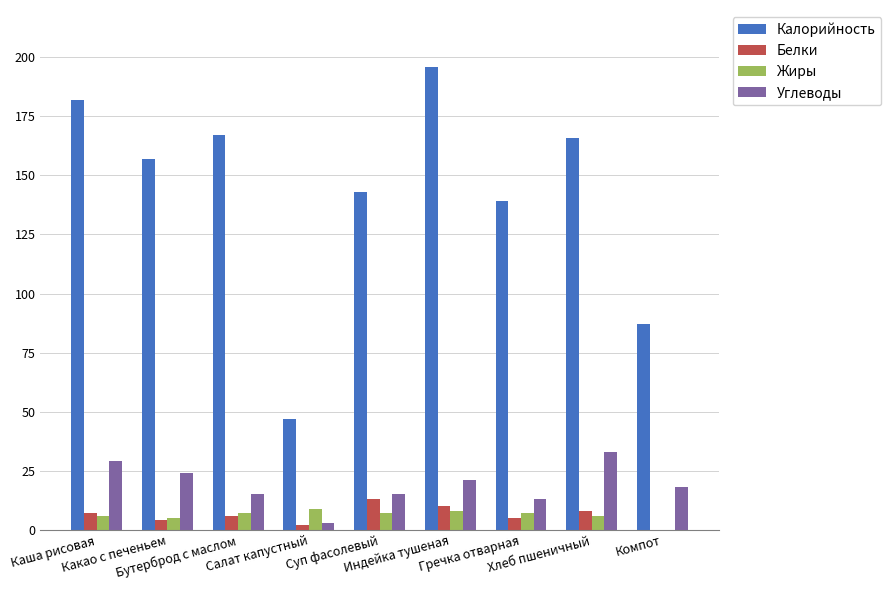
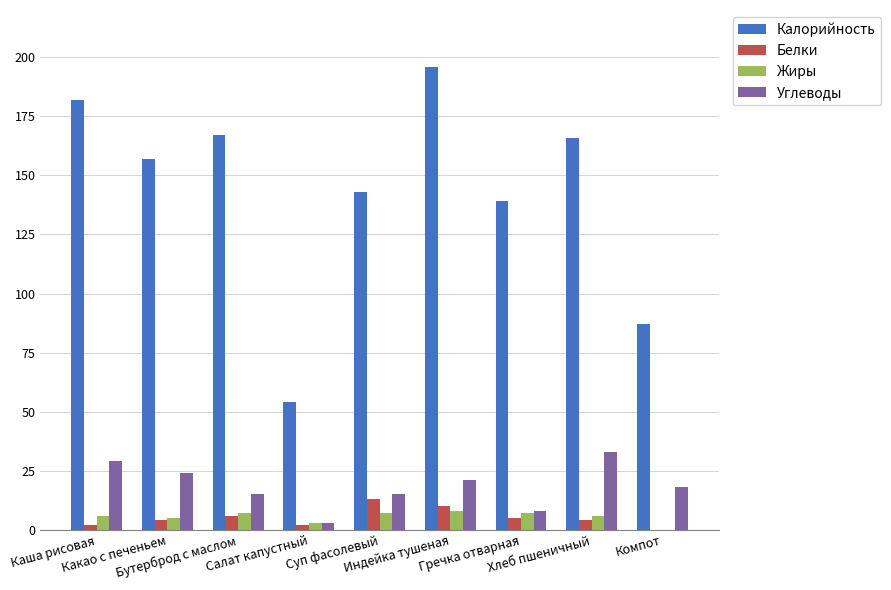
Белки, Каша рисовая: 7 -> 2
Калорийность, Салат капустный: 47 -> 54
Жиры, Салат капустный: 9 -> 3
Углеводы, Гречка отварная: 13 -> 8
Белки, Хлеб пшеничный: 8 -> 4
